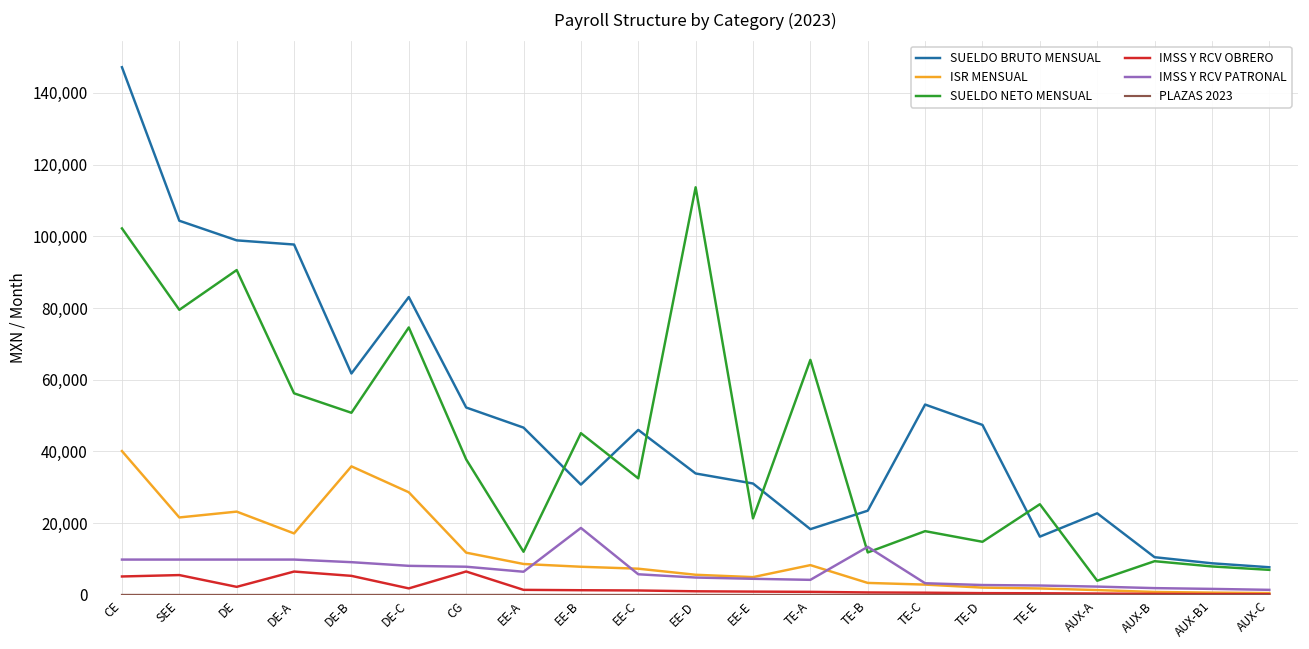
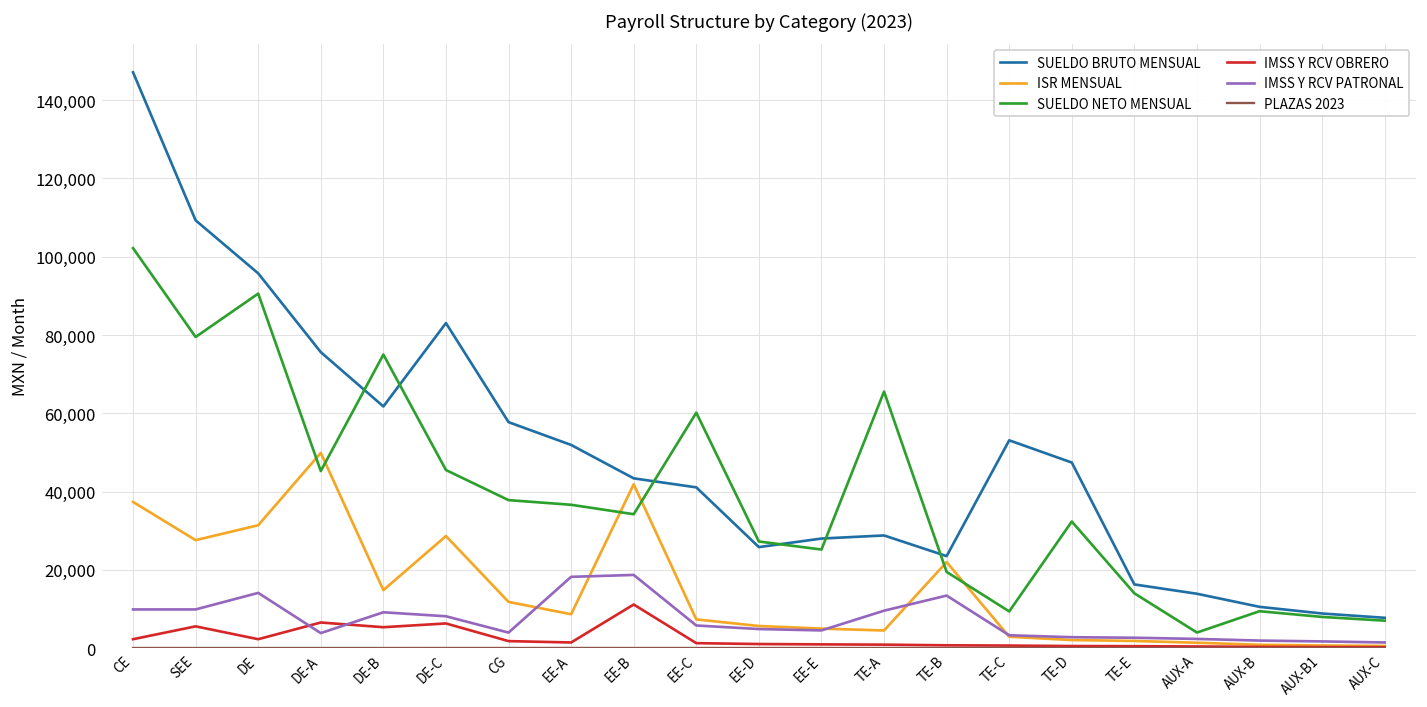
ISR MENSUAL, CE: 40,000 -> 37,000
IMSS Y RCV OBRERO, CE: 5,000 -> 2,000
SUELDO BRUTO MENSUAL, SEE: 104,000 -> 109,000
ISR MENSUAL, SEE: 22,000 -> 28,000
SUELDO BRUTO MENSUAL, DE: 99,000 -> 96,000
ISR MENSUAL, DE: 23,000 -> 31,000
IMSS Y RCV PATRONAL, DE: 10,000 -> 14,000
SUELDO BRUTO MENSUAL, DE-A: 98,000 -> 76,000
ISR MENSUAL, DE-A: 17,000 -> 50,000
SUELDO NETO MENSUAL, DE-A: 56,000 -> 45,000
IMSS Y RCV PATRONAL, DE-A: 10,000 -> 4,000
ISR MENSUAL, DE-B: 36,000 -> 15,000
SUELDO NETO MENSUAL, DE-B: 51,000 -> 75,000
SUELDO NETO MENSUAL, DE-C: 75,000 -> 45,000
IMSS Y RCV OBRERO, DE-C: 2,000 -> 6,000
SUELDO BRUTO MENSUAL, CG: 52,000 -> 58,000
IMSS Y RCV OBRERO, CG: 7,000 -> 2,000
IMSS Y RCV PATRONAL, CG: 8,000 -> 4,000
SUELDO BRUTO MENSUAL, EE-A: 47,000 -> 52,000
SUELDO NETO MENSUAL, EE-A: 12,000 -> 37,000
IMSS Y RCV PATRONAL, EE-A: 6,000 -> 18,000
SUELDO BRUTO MENSUAL, EE-B: 31,000 -> 43,000
ISR MENSUAL, EE-B: 8,000 -> 42,000
SUELDO NETO MENSUAL, EE-B: 45,000 -> 34,000
IMSS Y RCV OBRERO, EE-B: 1,000 -> 11,000
SUELDO BRUTO MENSUAL, EE-C: 46,000 -> 41,000
SUELDO NETO MENSUAL, EE-C: 33,000 -> 60,000
SUELDO BRUTO MENSUAL, EE-D: 34,000 -> 26,000
SUELDO NETO MENSUAL, EE-D: 114,000 -> 27,000
SUELDO BRUTO MENSUAL, EE-E: 31,000 -> 28,000
SUELDO NETO MENSUAL, EE-E: 21,000 -> 25,000
SUELDO BRUTO MENSUAL, TE-A: 18,000 -> 29,000
ISR MENSUAL, TE-A: 8,000 -> 4,000
IMSS Y RCV PATRONAL, TE-A: 4,000 -> 10,000
ISR MENSUAL, TE-B: 3,000 -> 22,000
SUELDO NETO MENSUAL, TE-B: 12,000 -> 19,000
SUELDO NETO MENSUAL, TE-C: 18,000 -> 9,000
SUELDO NETO MENSUAL, TE-D: 15,000 -> 32,000
SUELDO NETO MENSUAL, TE-E: 25,000 -> 14,000
SUELDO BRUTO MENSUAL, AUX-A: 23,000 -> 14,000
